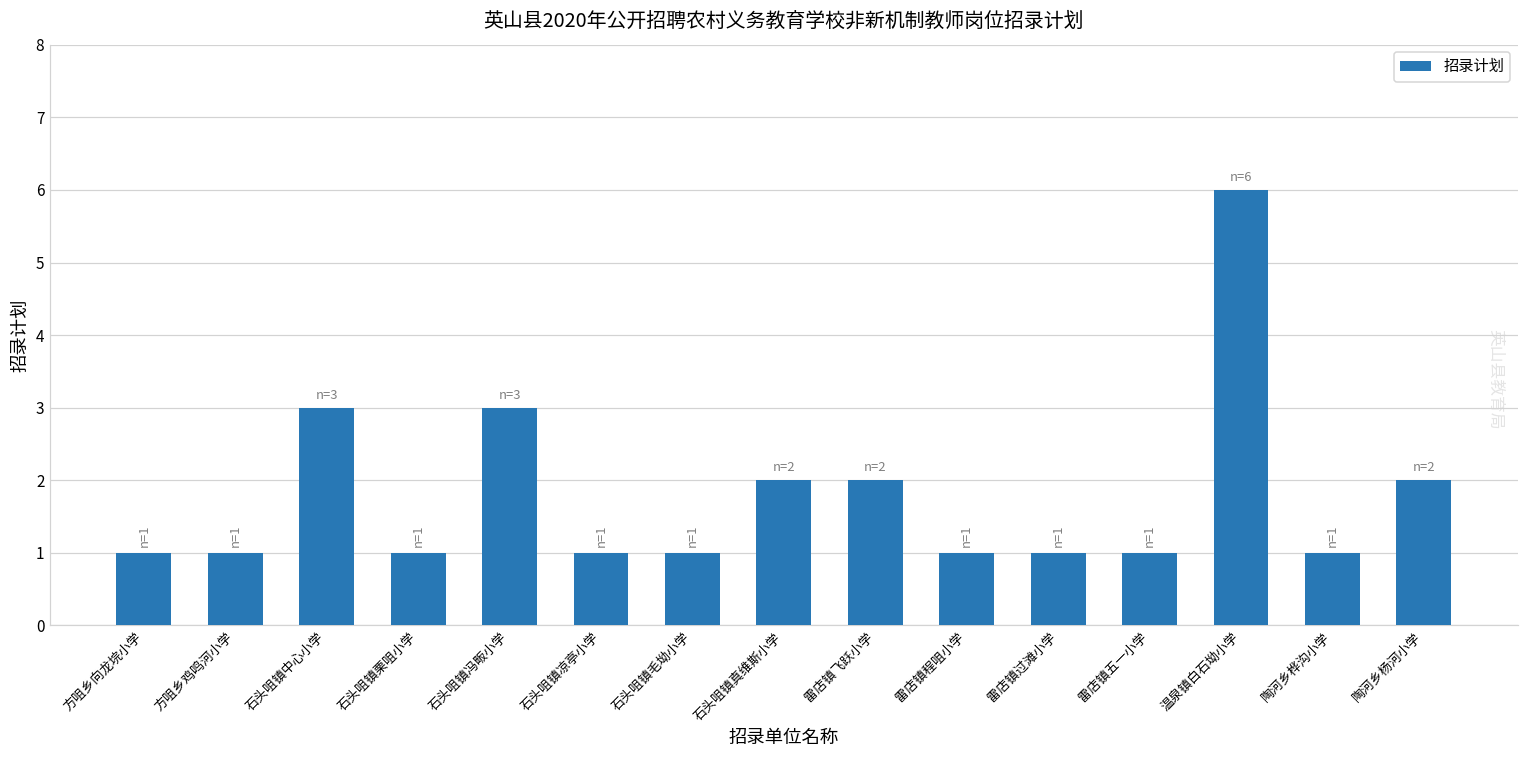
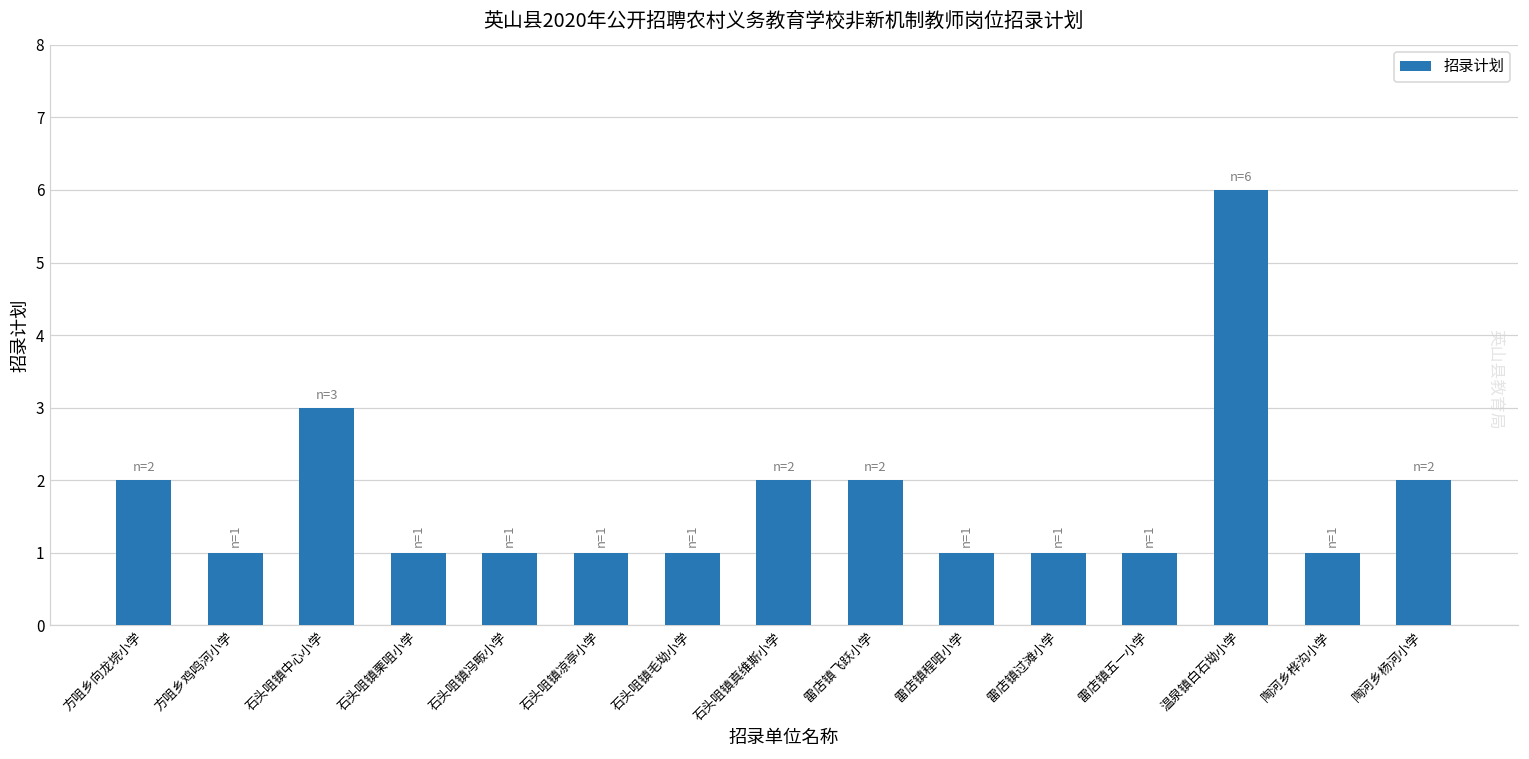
方咀乡向龙垸小学: 1 -> 2
石头咀镇冯畈小学: 3 -> 1
